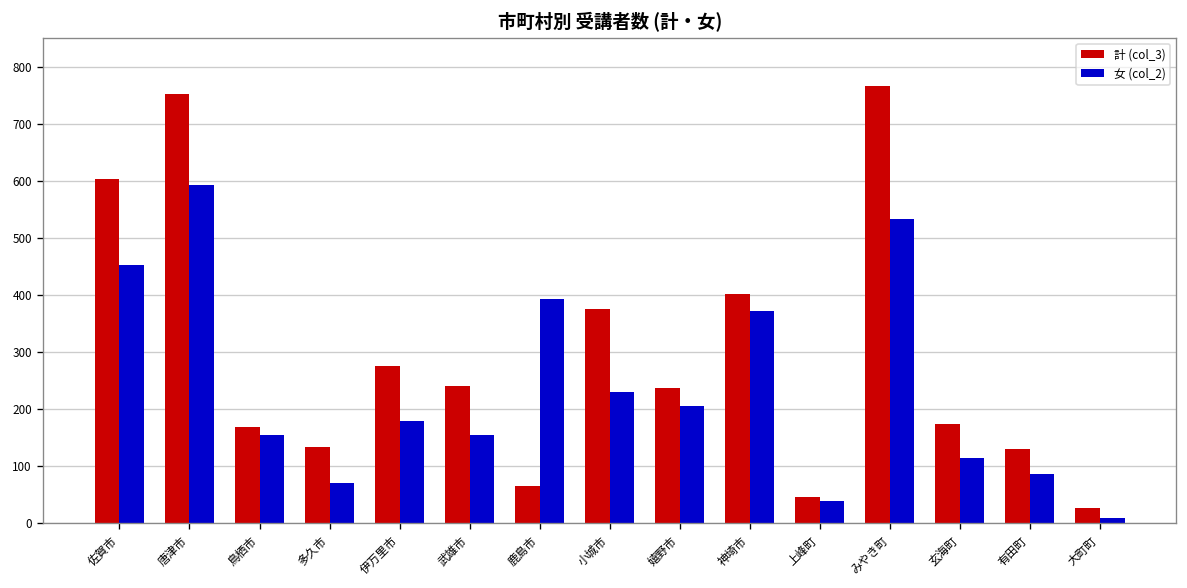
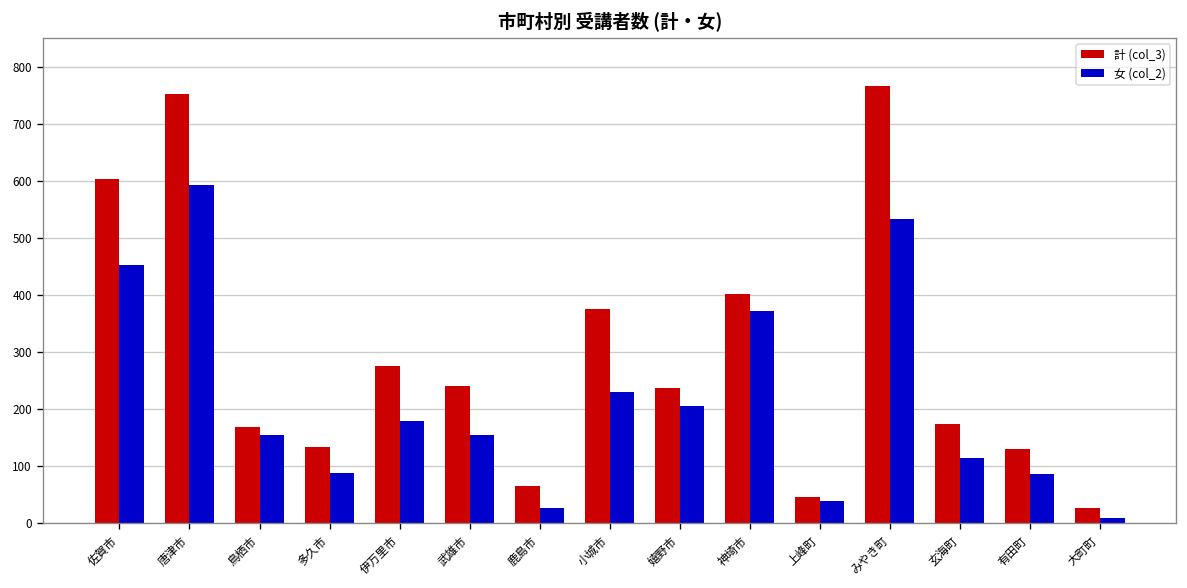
女 (col_2), 多久市: 70 -> 90
女 (col_2), 鹿島市: 390 -> 30
